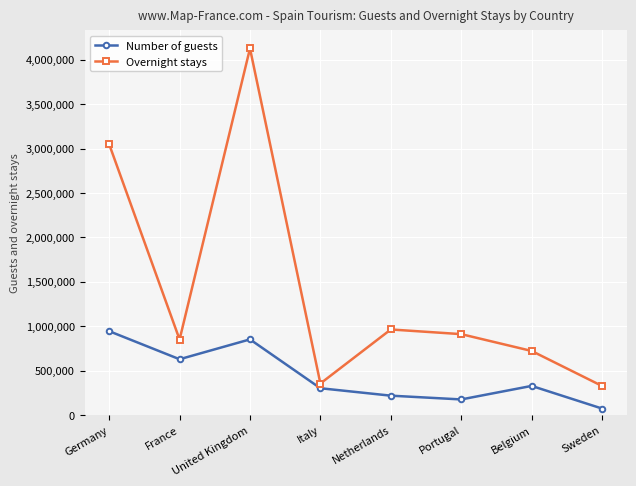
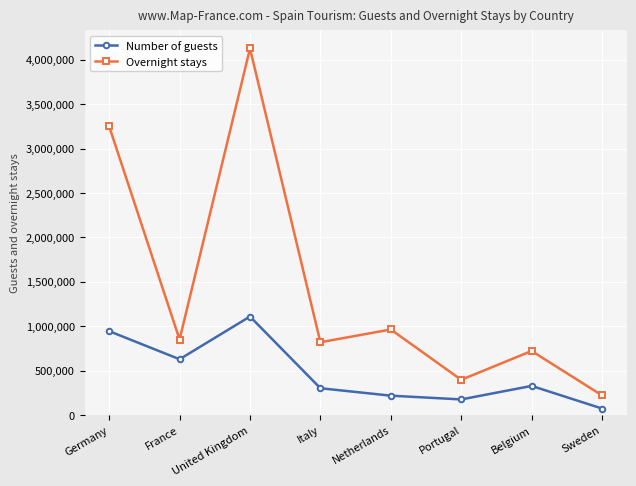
Overnight stays, Germany: 3,000,000 -> 3,200,000
Number of guests, United Kingdom: 900,000 -> 1,100,000
Overnight stays, Italy: 400,000 -> 800,000
Overnight stays, Portugal: 900,000 -> 400,000
Overnight stays, Sweden: 300,000 -> 200,000
